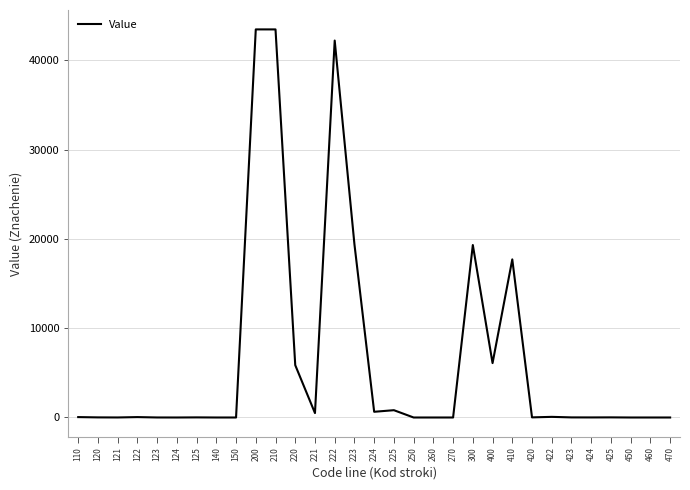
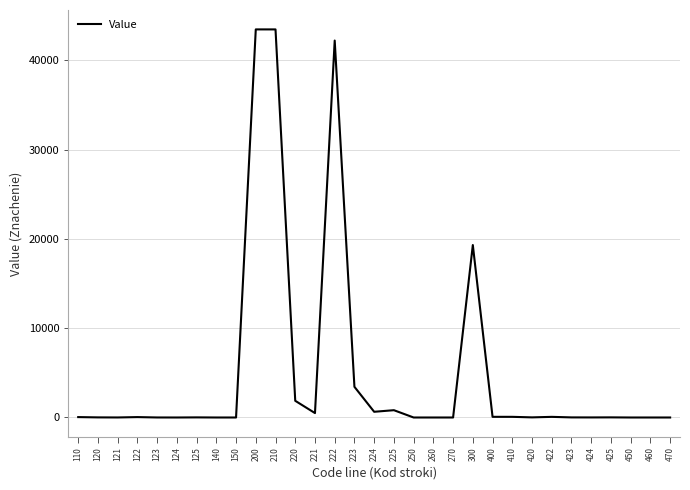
220: 6000 -> 2000
223: 19000 -> 3000
400: 6000 -> 0
410: 18000 -> 0
